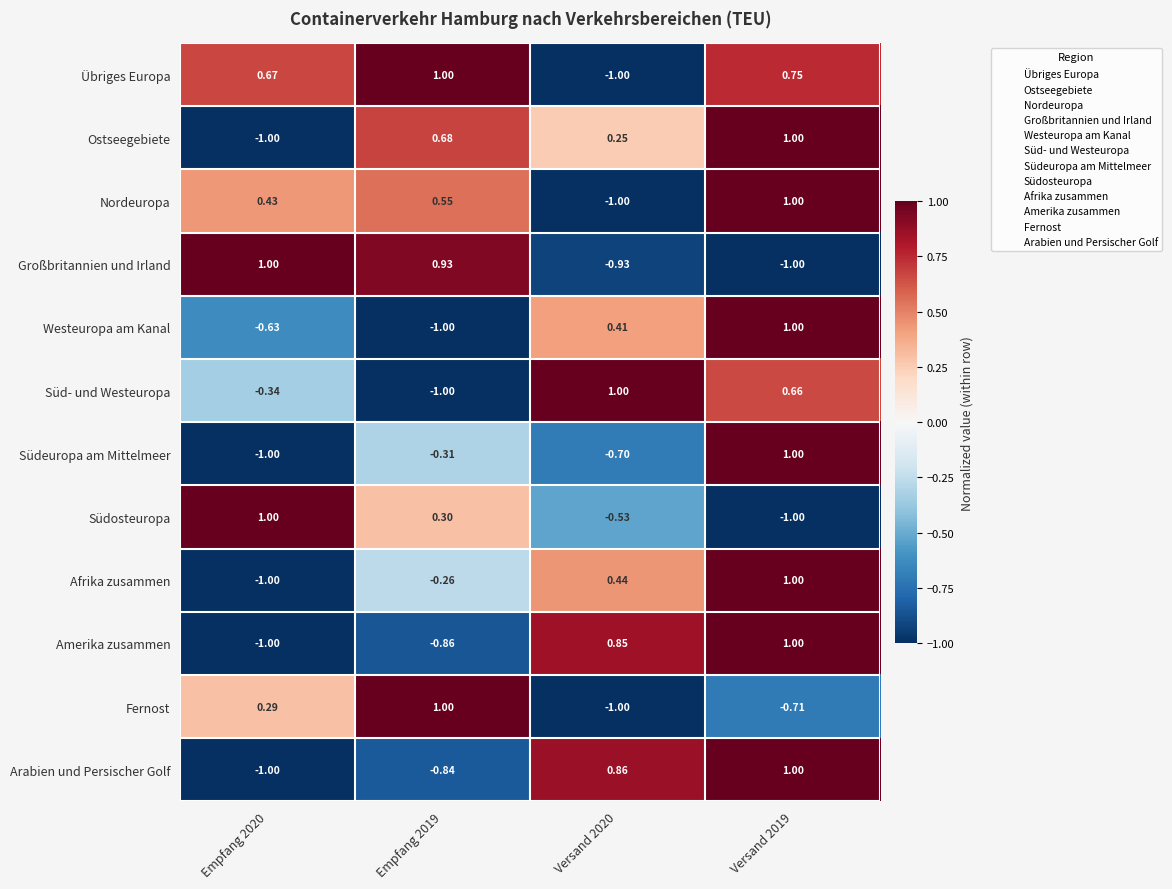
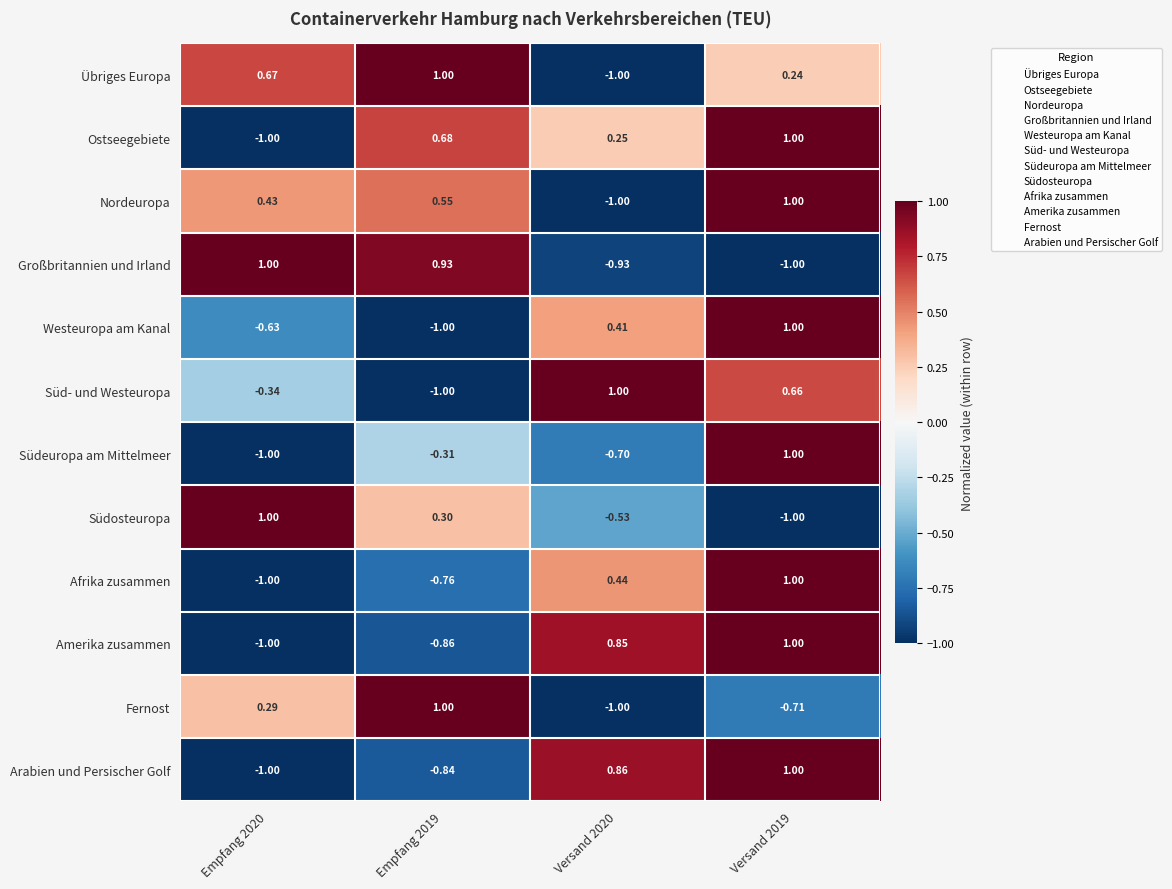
Übriges Europa, Versand 2019: 0.75 -> 0.24
Afrika zusammen, Empfang 2019: -0.26 -> -0.76
